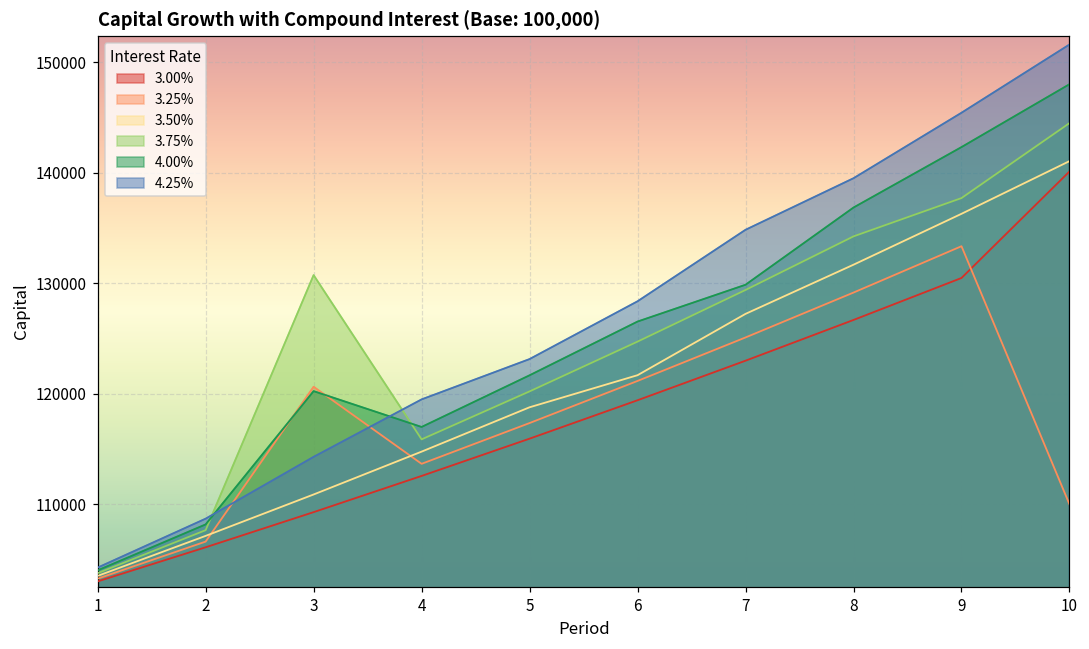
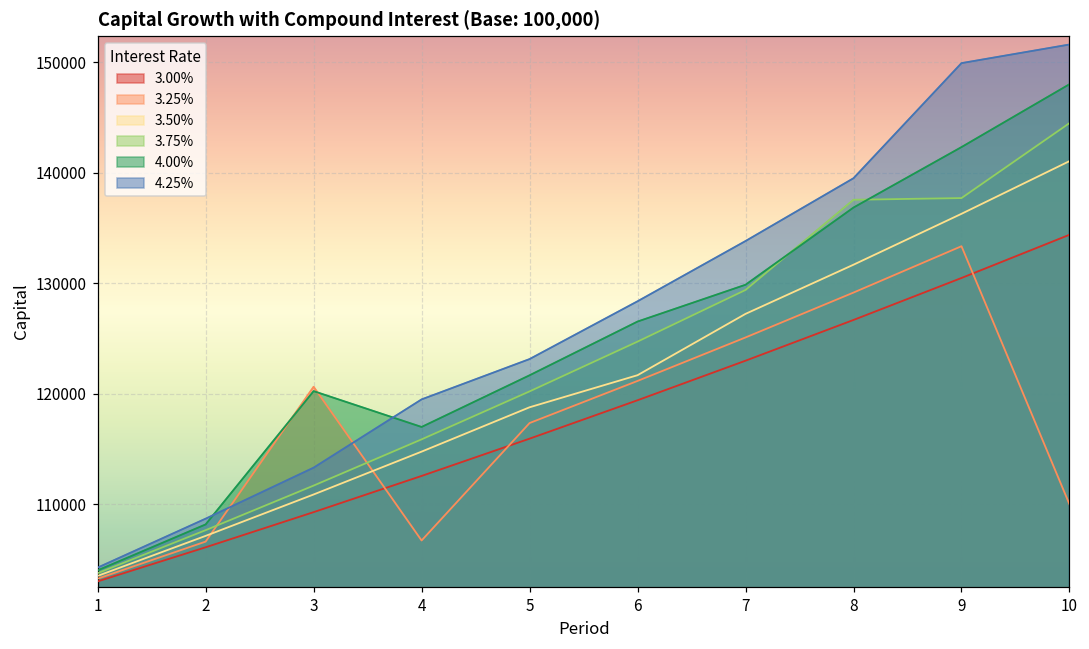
3.75%, 3: 130700 -> 111700
4.25%, 3: 114300 -> 113300
3.25%, 4: 113600 -> 106700
4.25%, 7: 134800 -> 133800
3.75%, 8: 134200 -> 137600
4.25%, 9: 145400 -> 149900
3.00%, 10: 140100 -> 134400
